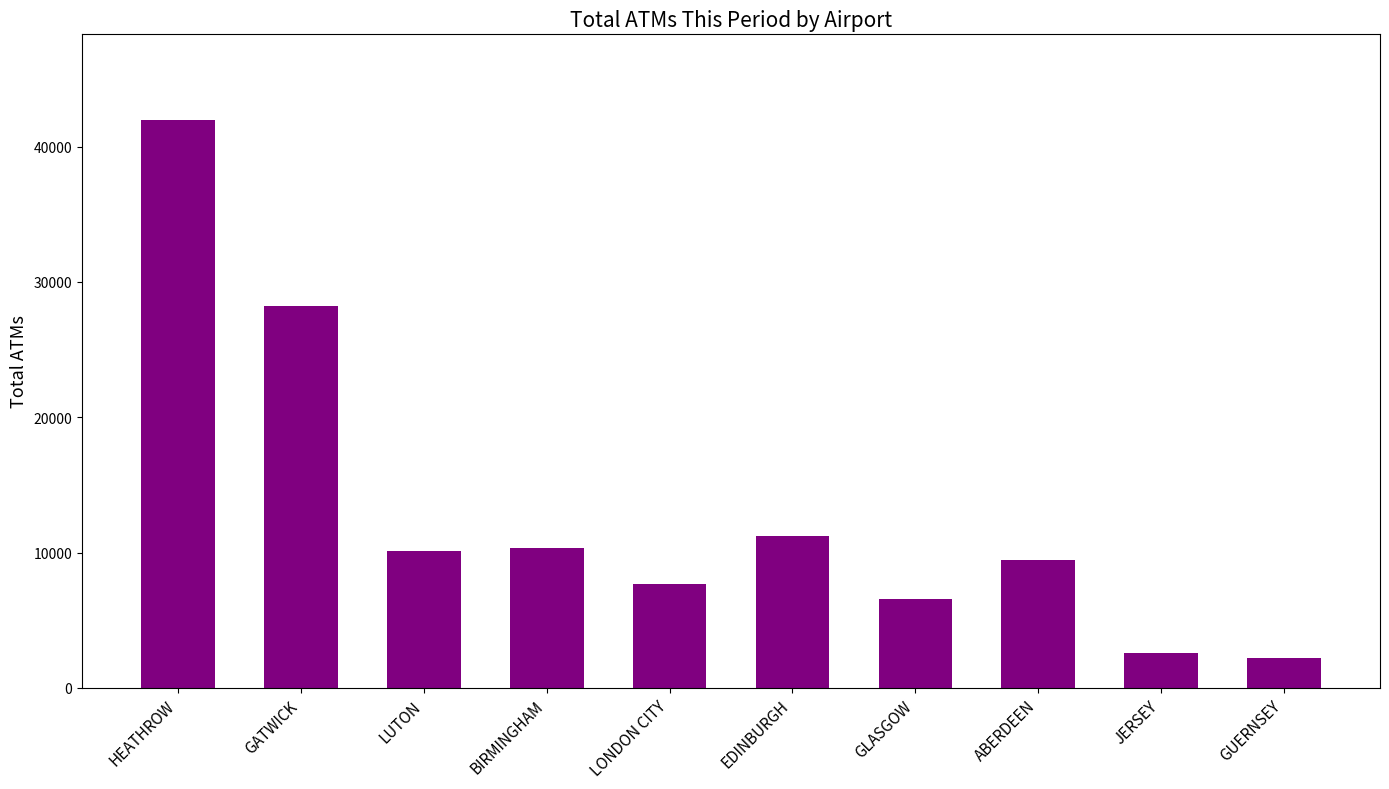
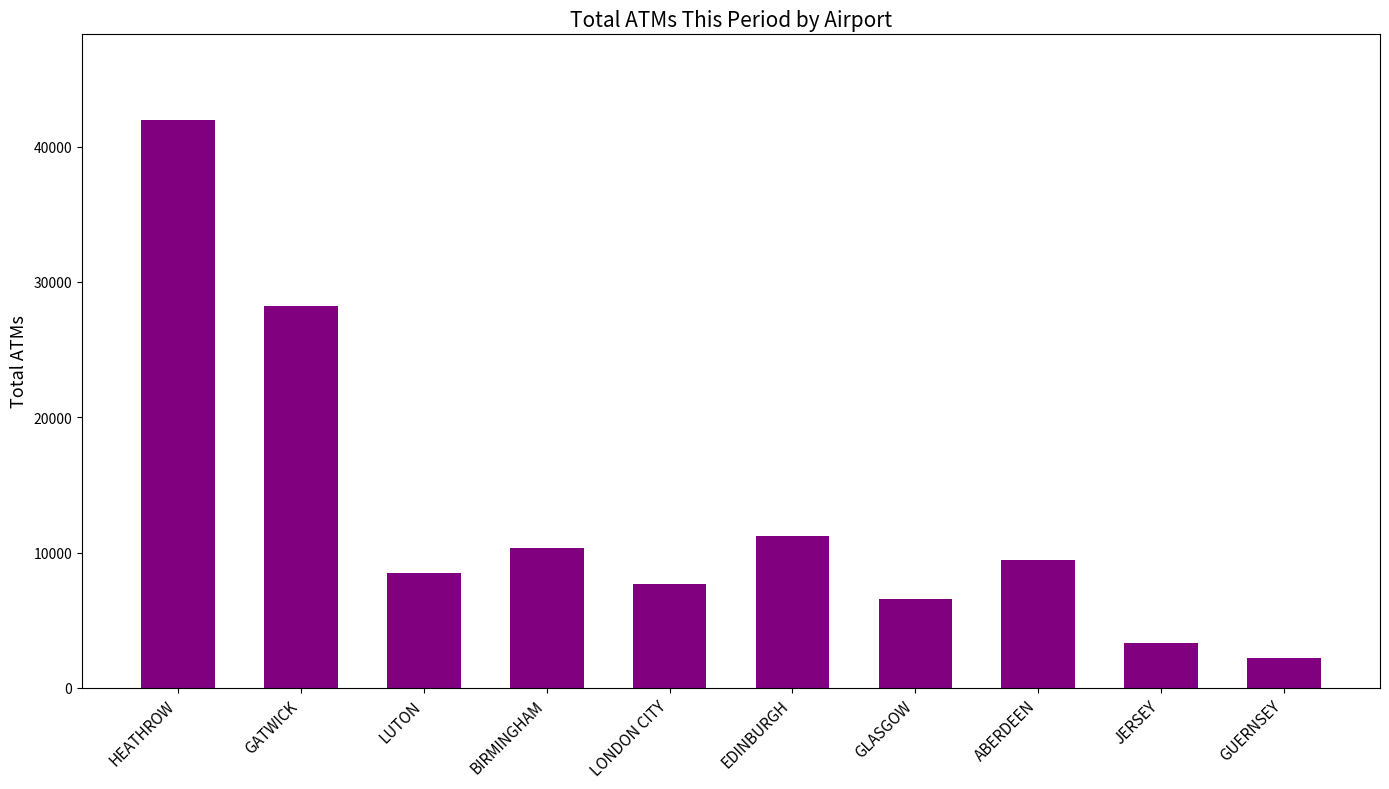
LUTON: 10100 -> 8500
JERSEY: 2600 -> 3300
